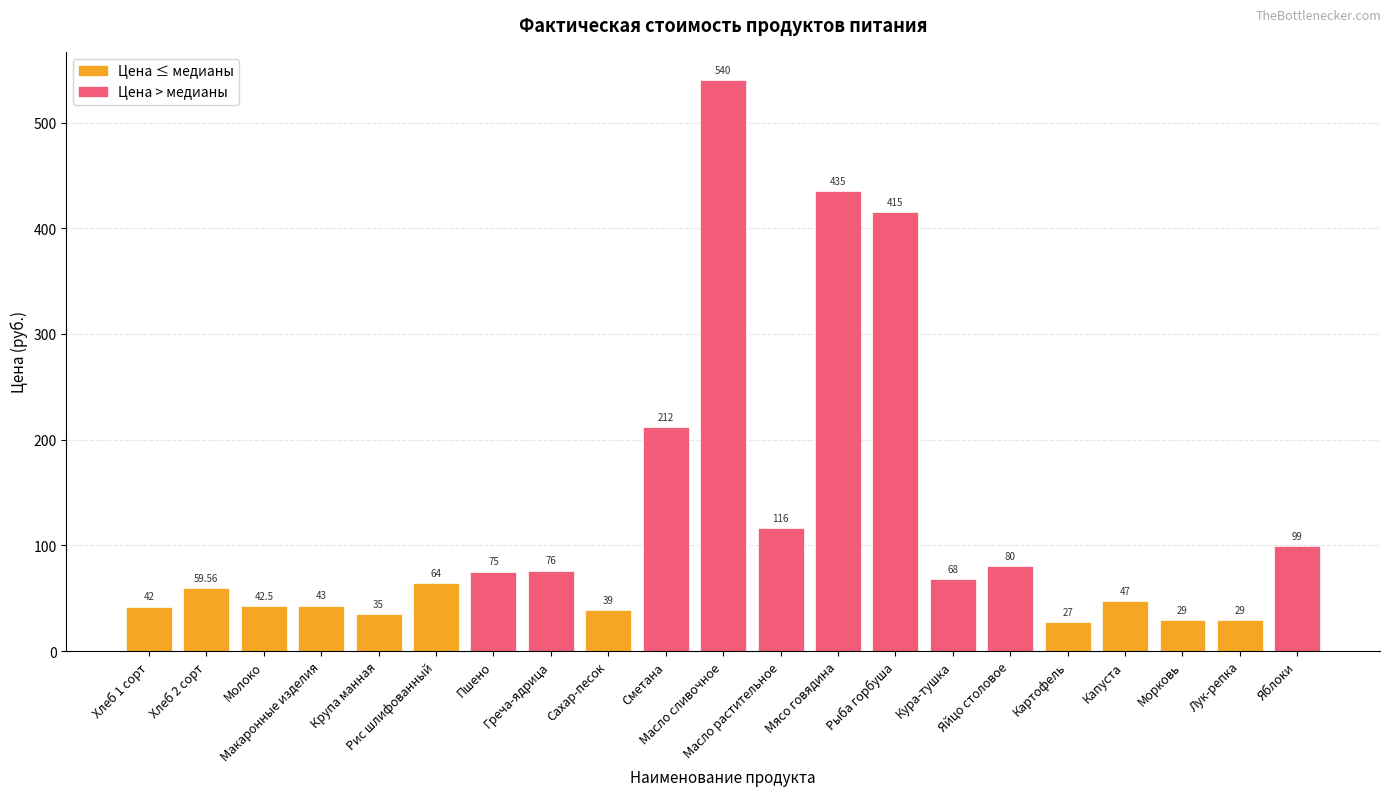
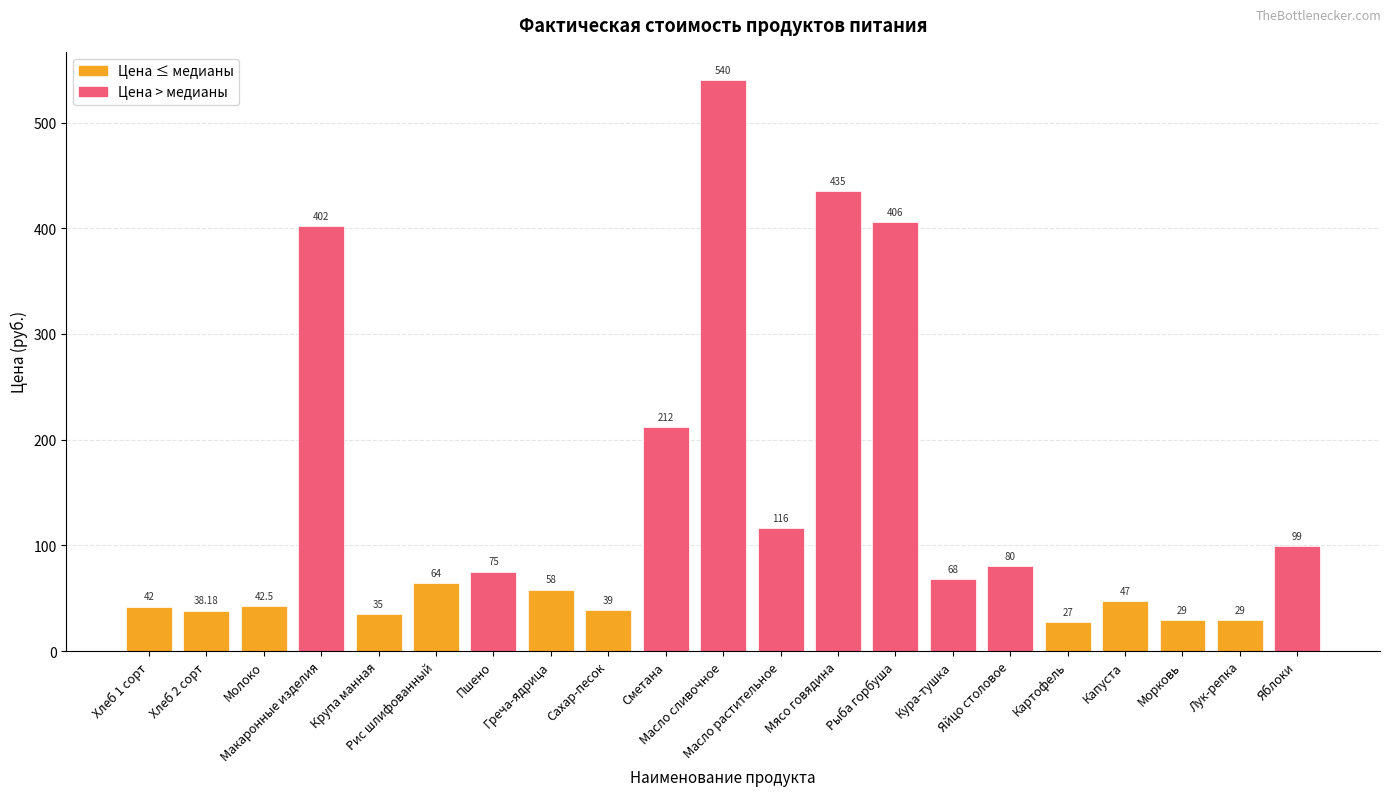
Хлеб 2 сорт: 59.56 -> 38.18
Макаронные изделия: 43 -> 402
Греча-ядрица: 76 -> 58
Рыба горбуша: 415 -> 406
